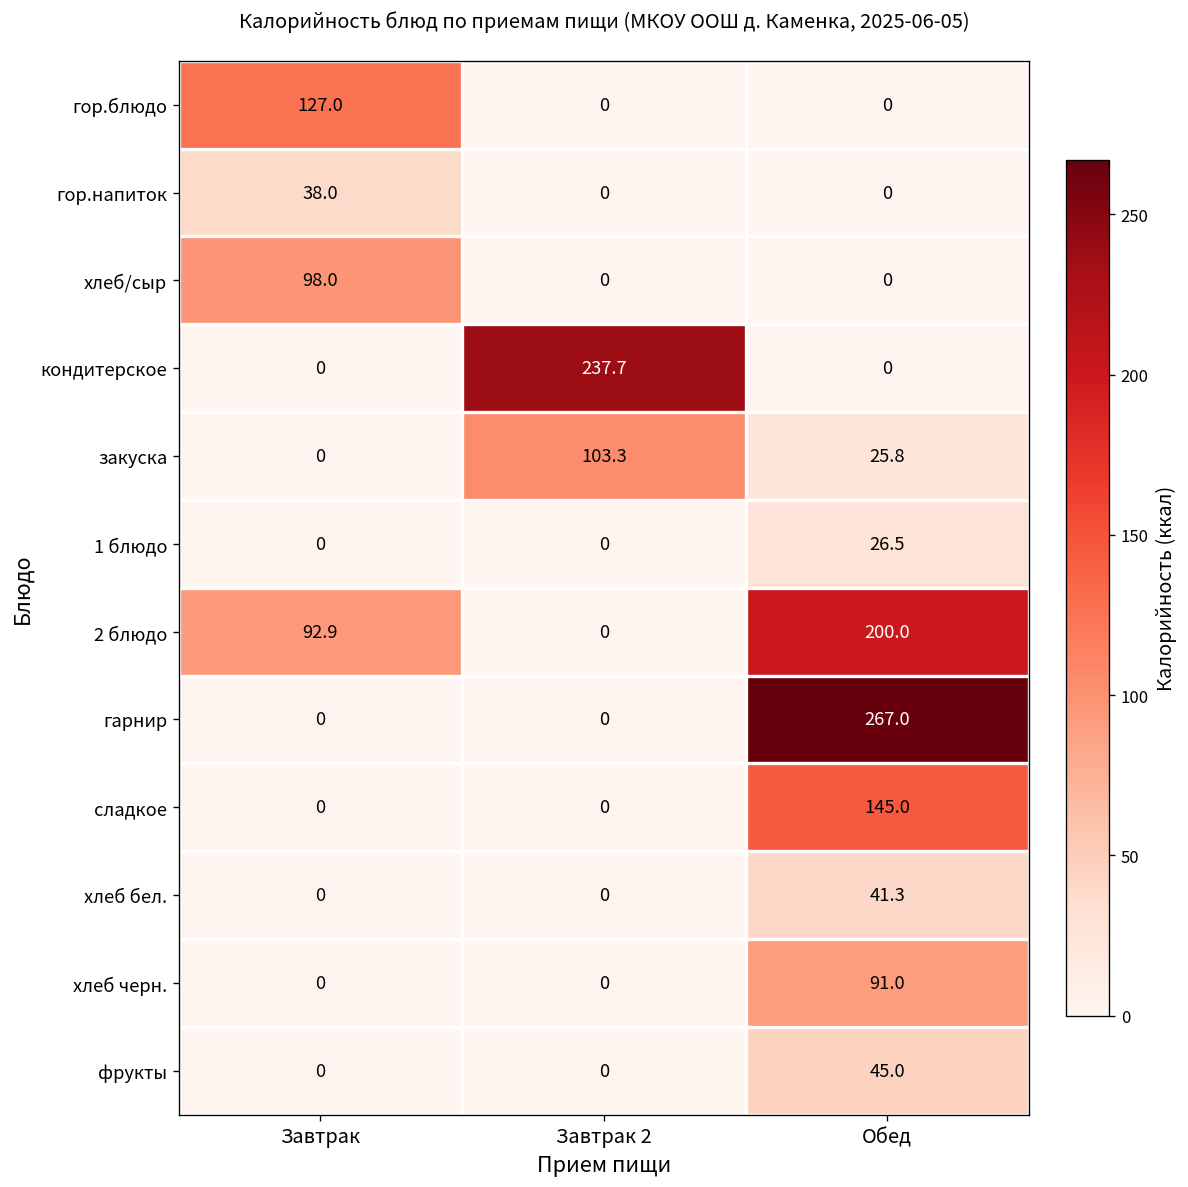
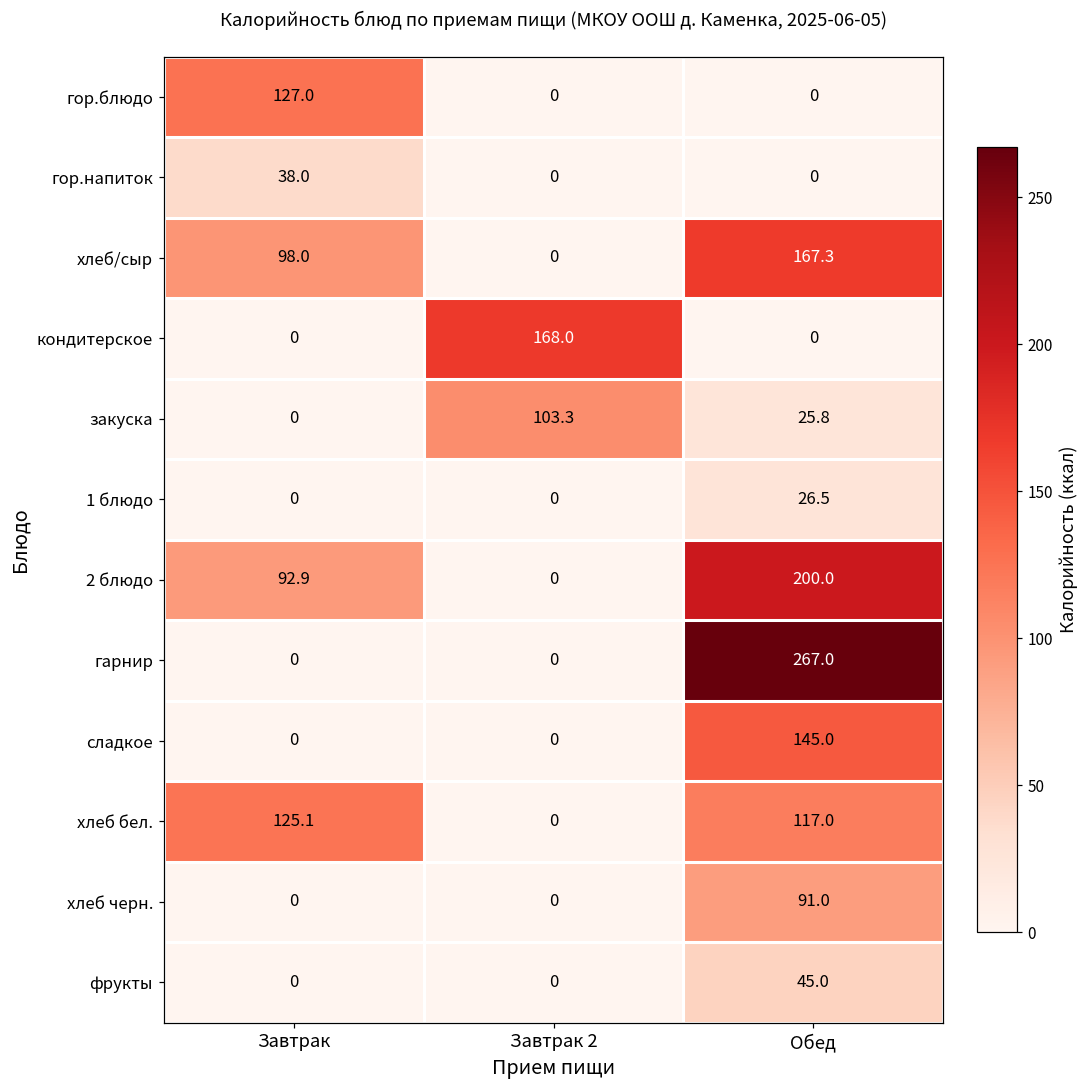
хлеб/сыр, Обед: 0 -> 167.3
кондитерское, Завтрак 2: 237.7 -> 168.0
хлеб бел., Завтрак: 0 -> 125.1
хлеб бел., Обед: 41.3 -> 117.0
